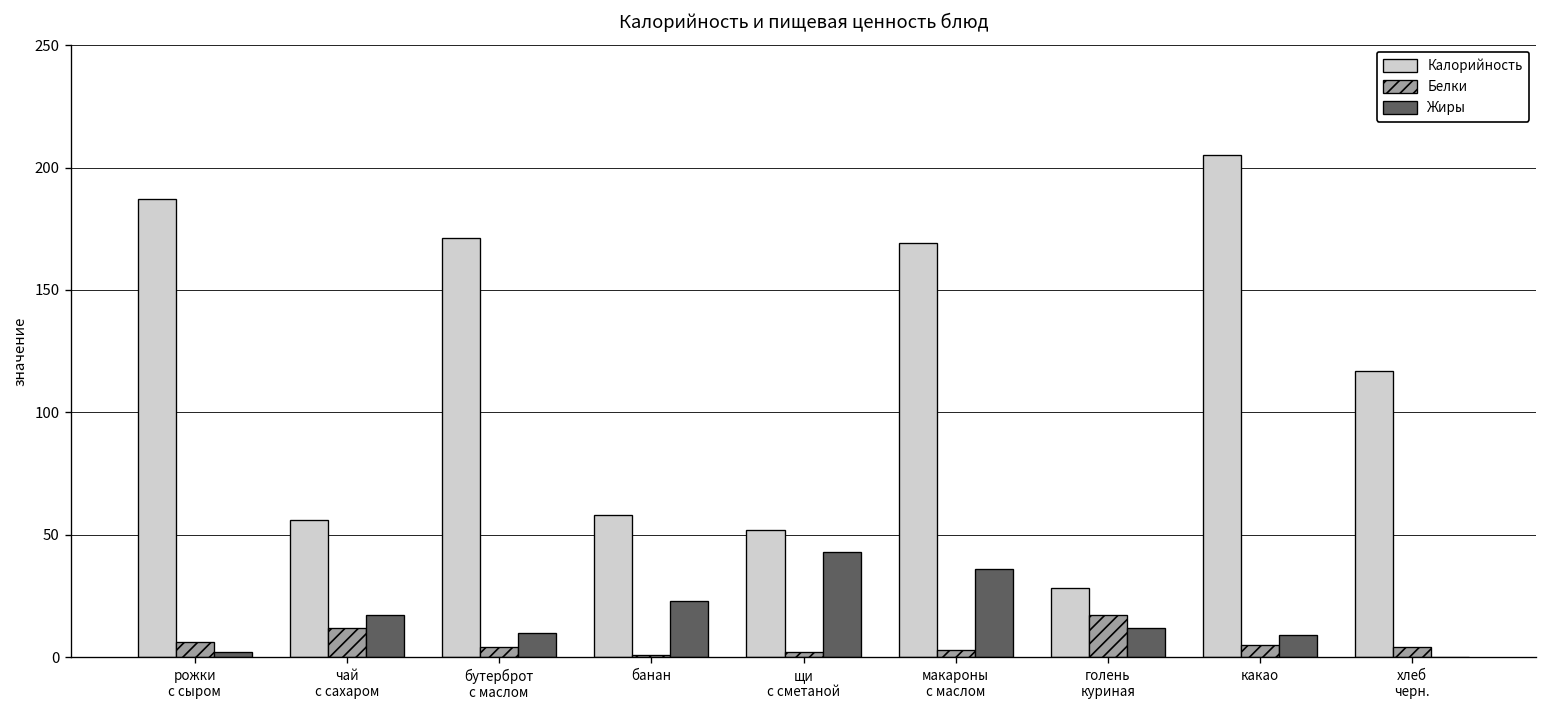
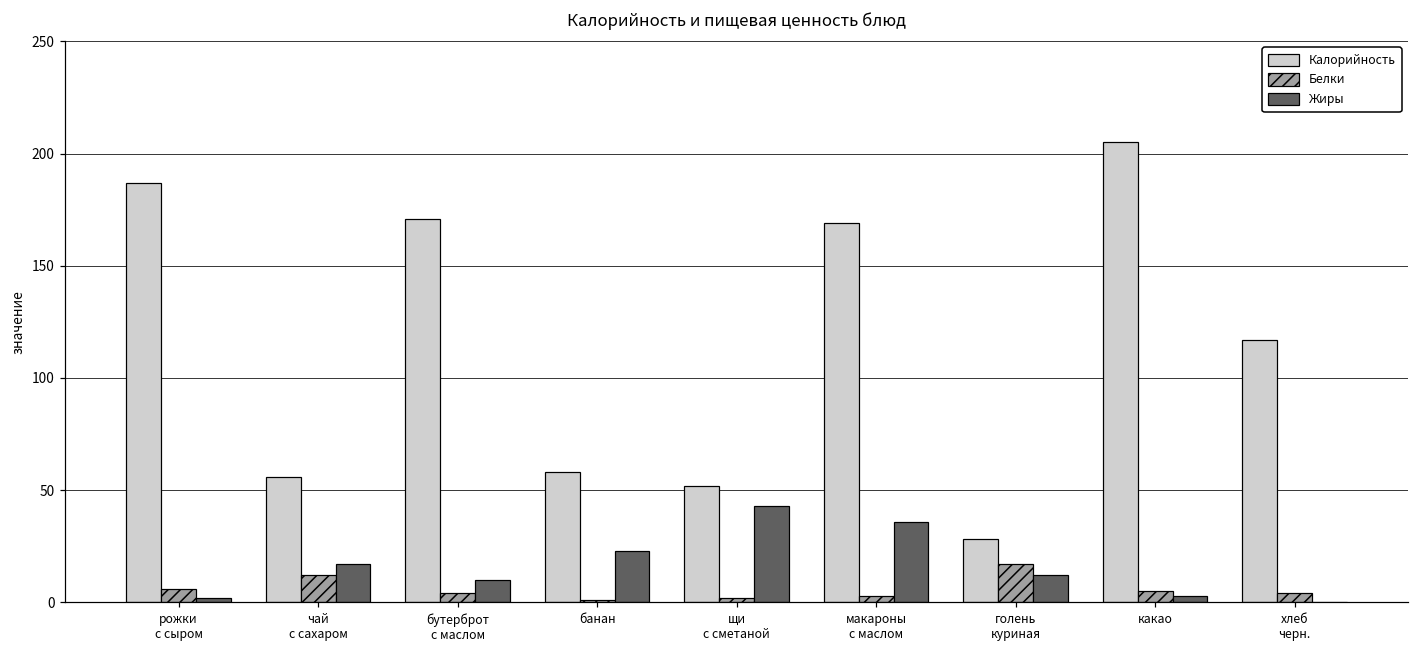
Жиры, какао: 9 -> 3
